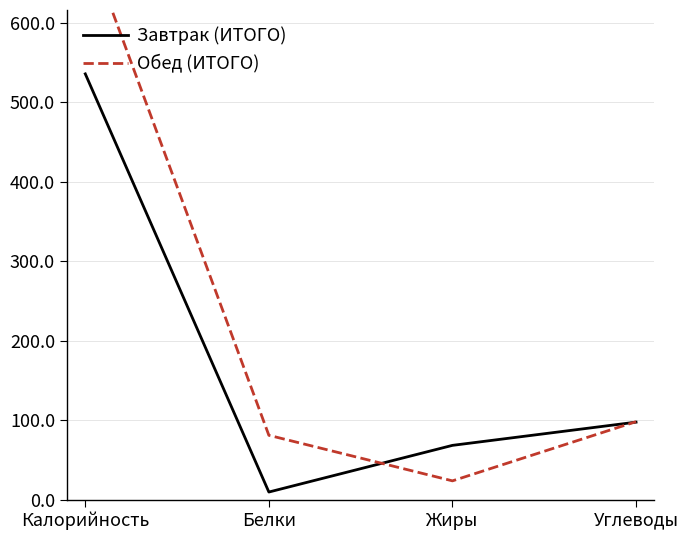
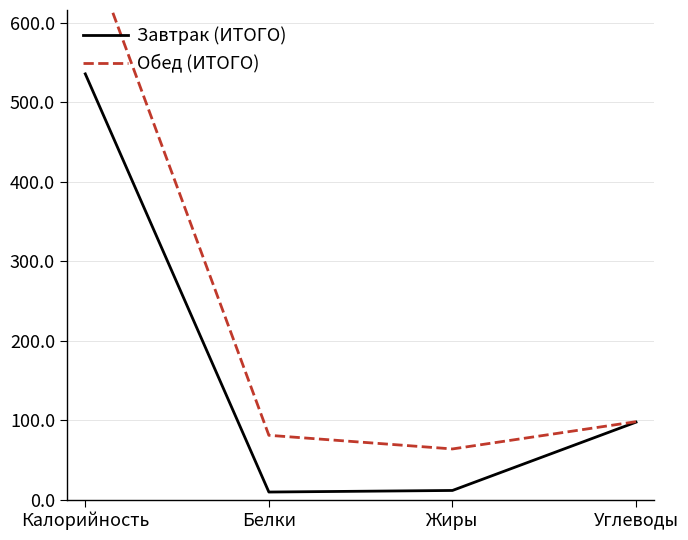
Завтрак (ИТОГО), Жиры: 70 -> 10
Обед (ИТОГО), Жиры: 20 -> 60
